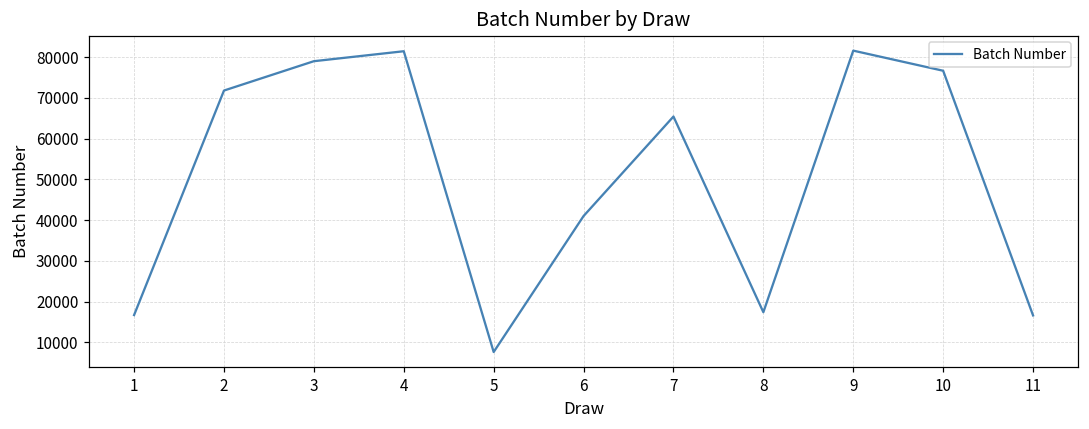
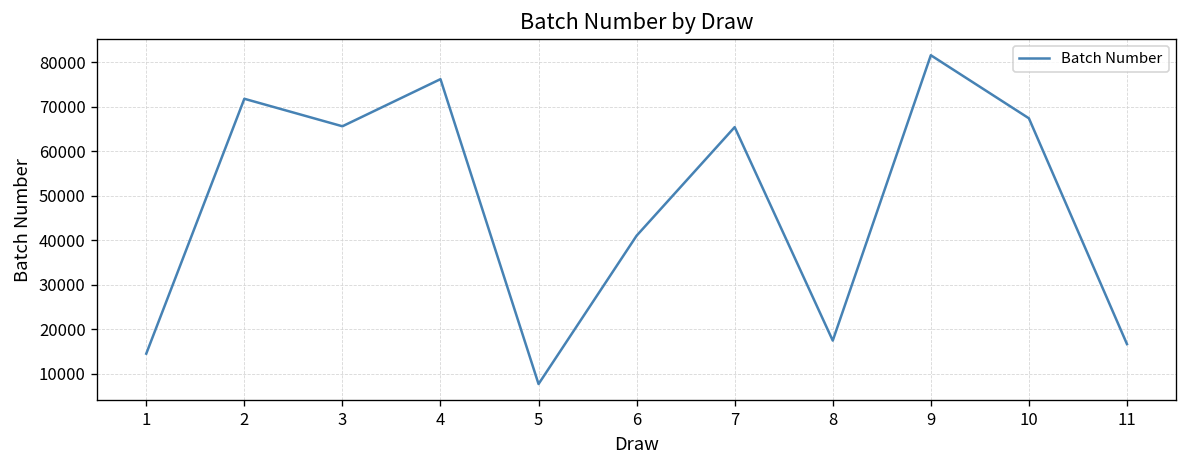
1: 17000 -> 14000
3: 79000 -> 66000
4: 81000 -> 76000
10: 77000 -> 67000
